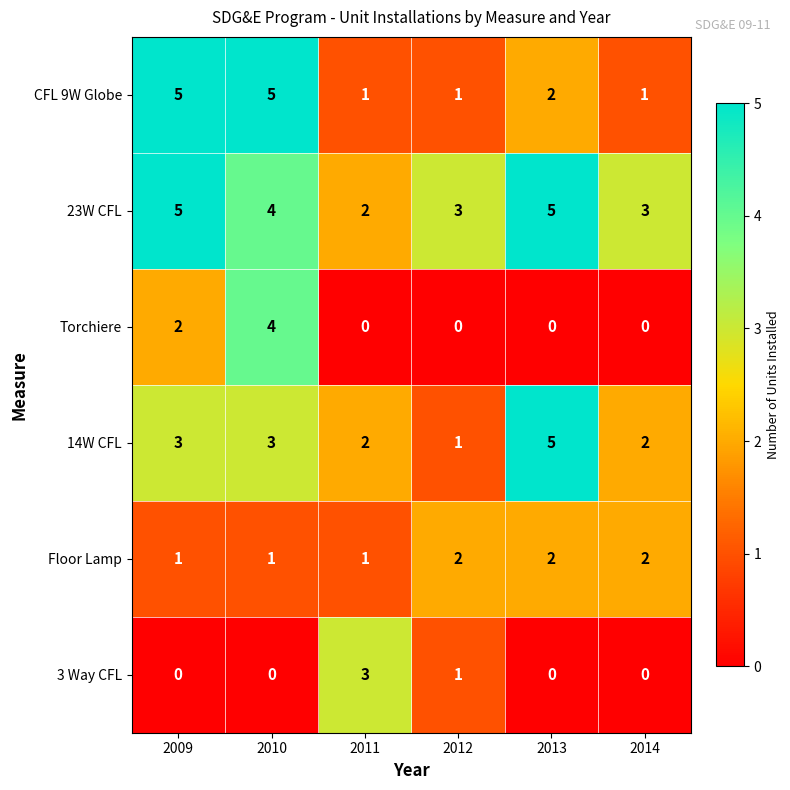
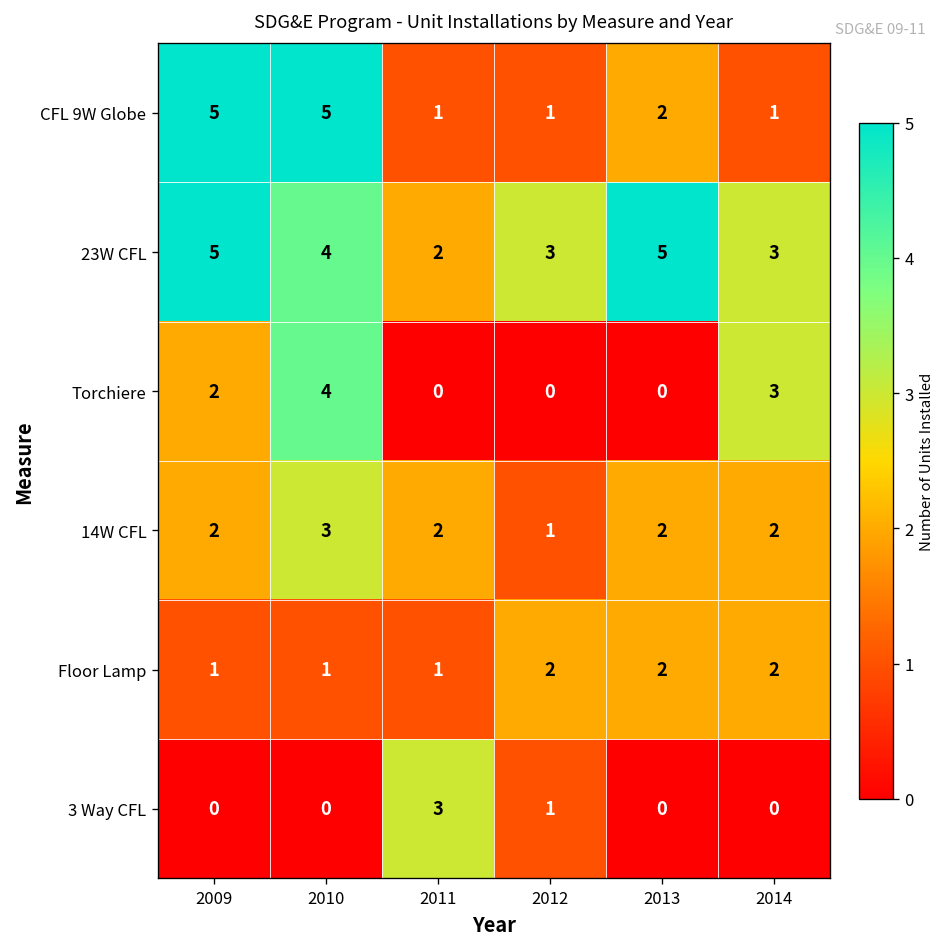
Torchiere, 2014: 0 -> 3
14W CFL, 2009: 3 -> 2
14W CFL, 2013: 5 -> 2
